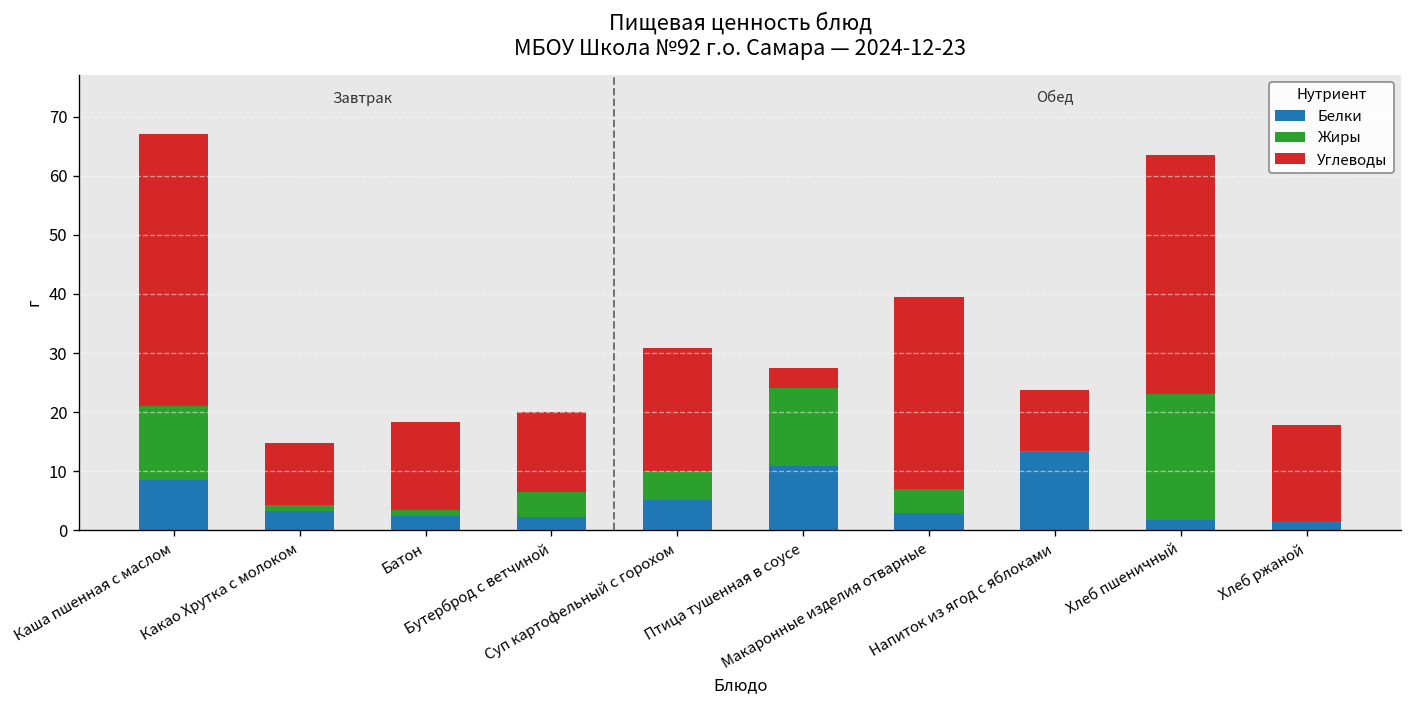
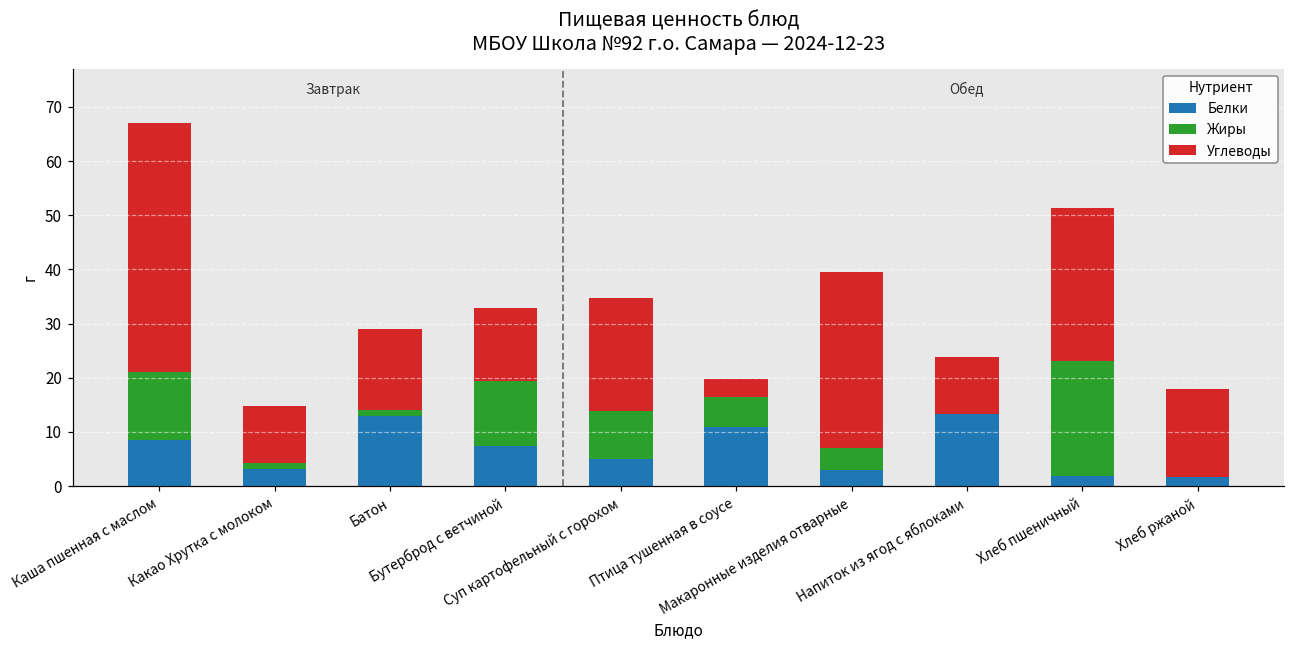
Белки, Батон: 2 -> 13
Белки, Бутерброд с ветчиной: 2 -> 7
Жиры, Бутерброд с ветчиной: 4 -> 12
Жиры, Суп картофельный с горохом: 5 -> 9
Жиры, Птица тушенная в соусе: 13 -> 6
Углеводы, Хлеб пшеничный: 40 -> 28
